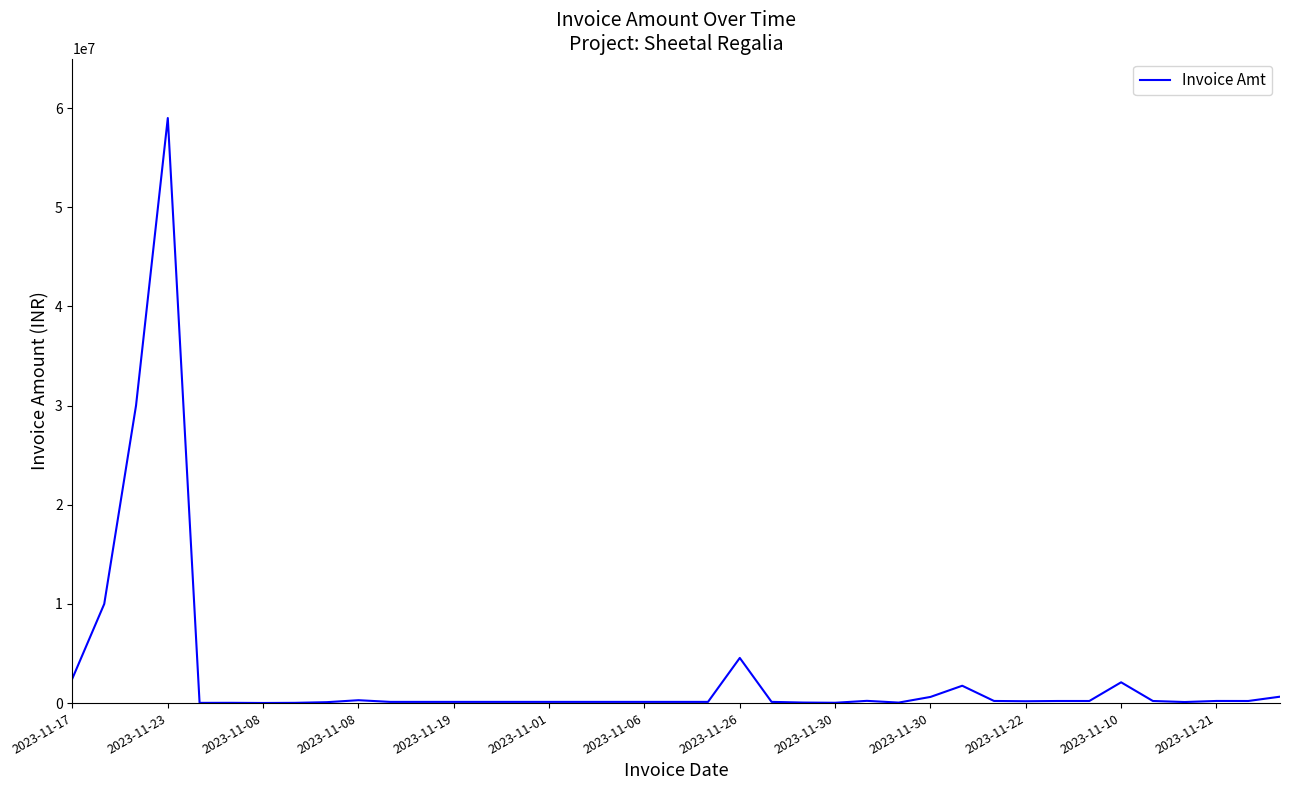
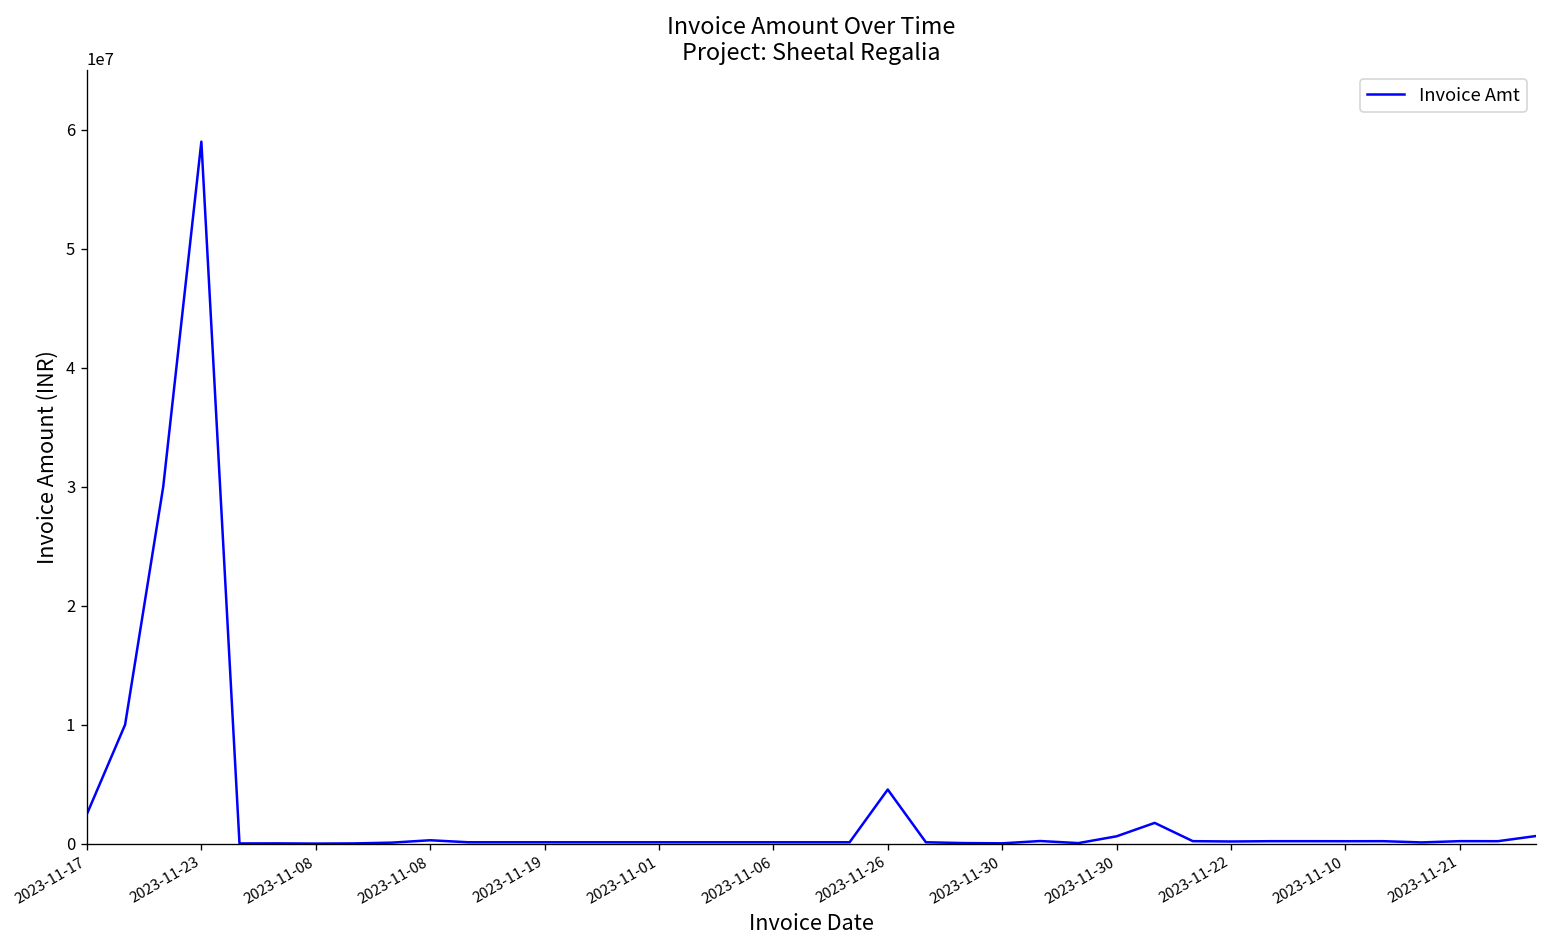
2023-11-10: 2000000 -> 0
